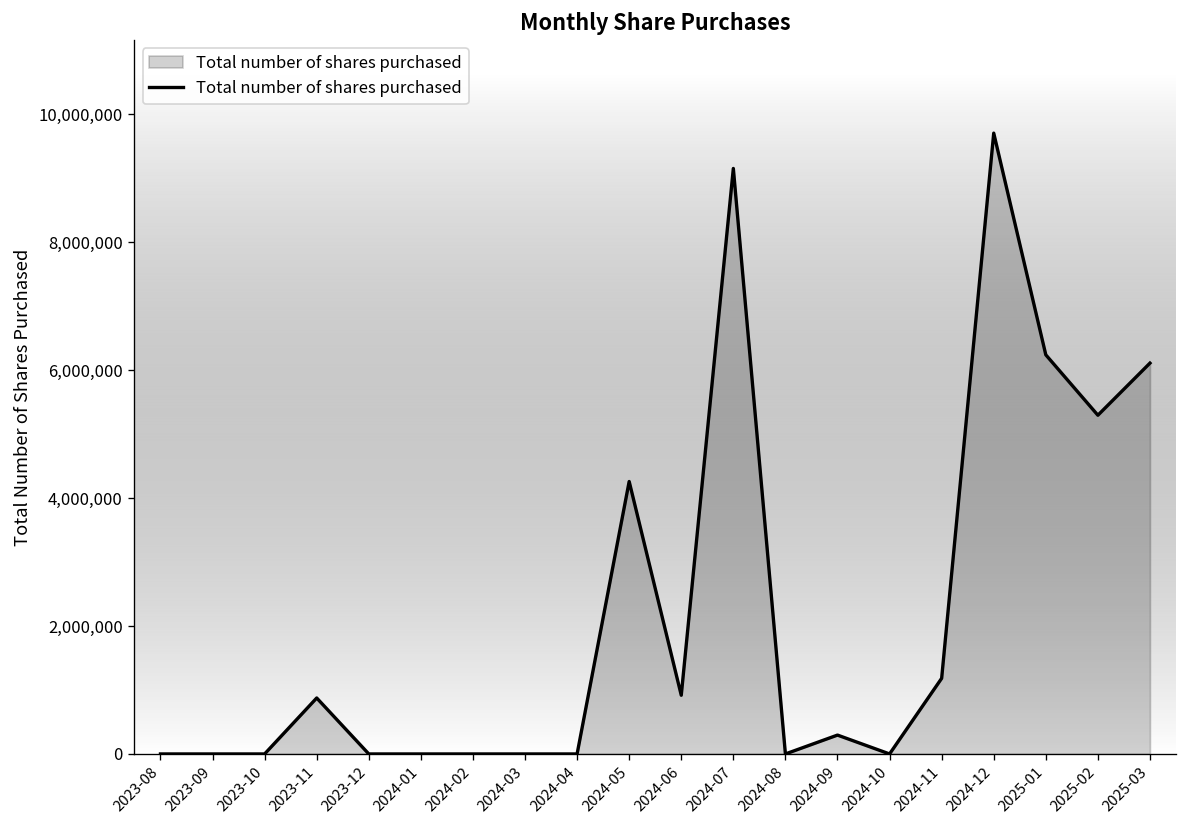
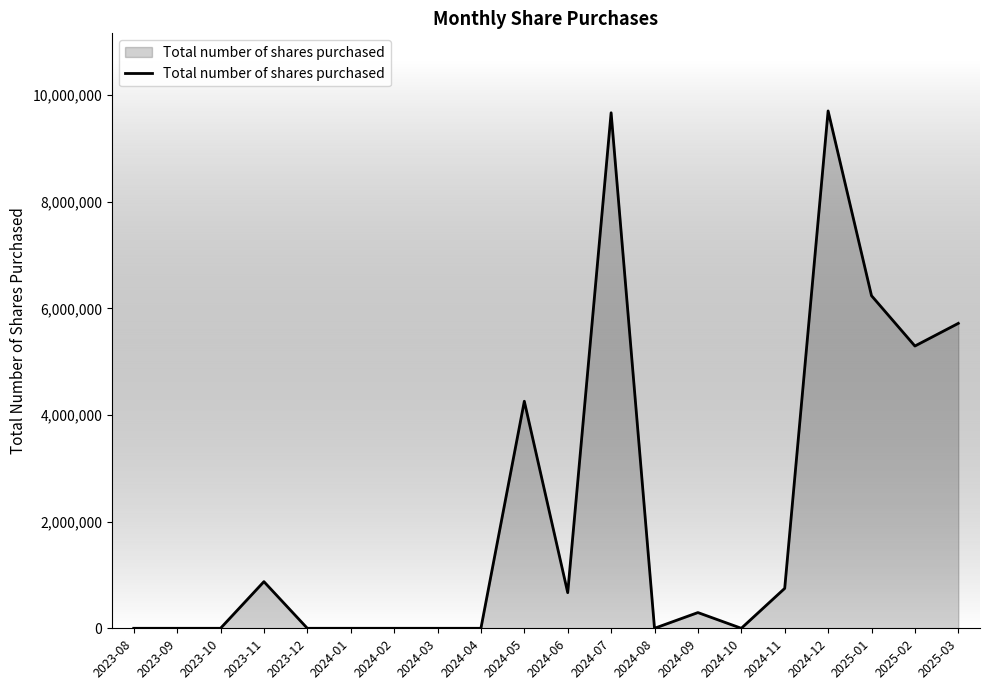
2024-06: 900,000 -> 700,000
2024-07: 9,200,000 -> 9,700,000
2024-11: 1,200,000 -> 700,000
2025-03: 6,100,000 -> 5,700,000
